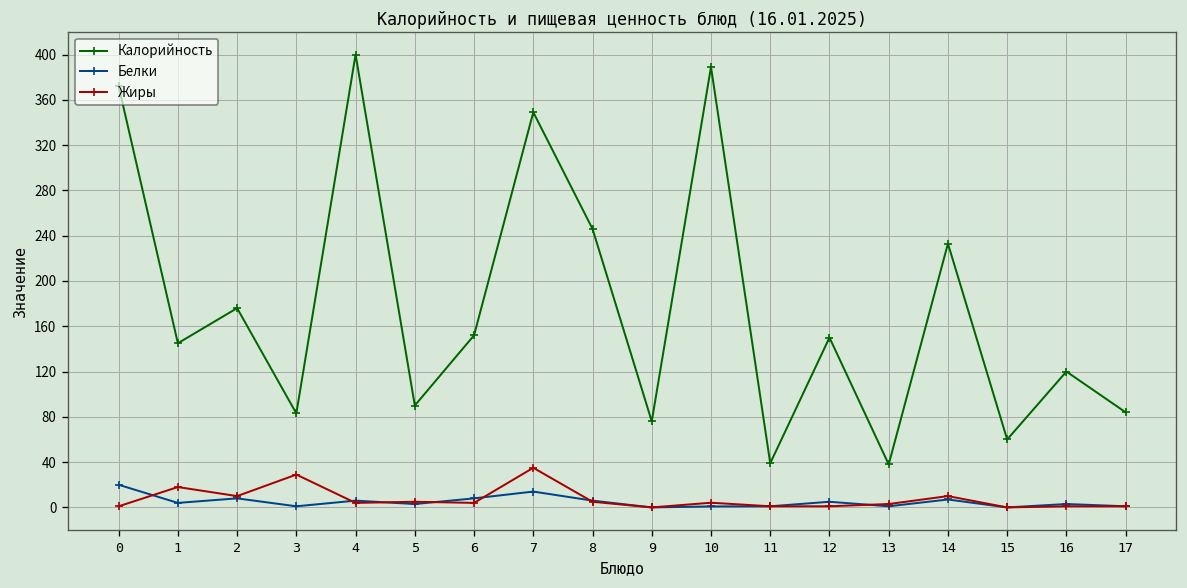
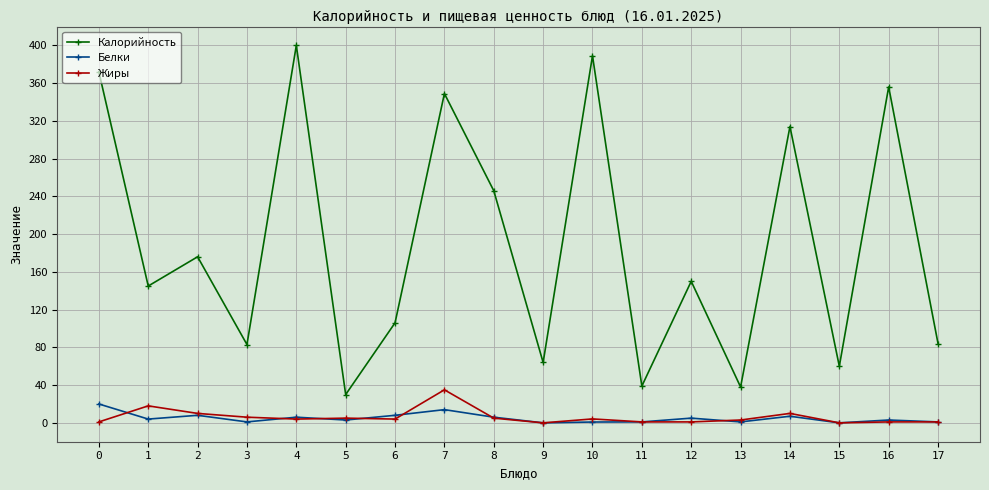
Жиры, 3: 30 -> 10
Калорийность, 5: 90 -> 30
Калорийность, 6: 150 -> 110
Калорийность, 9: 80 -> 60
Калорийность, 14: 230 -> 310
Калорийность, 16: 120 -> 360
